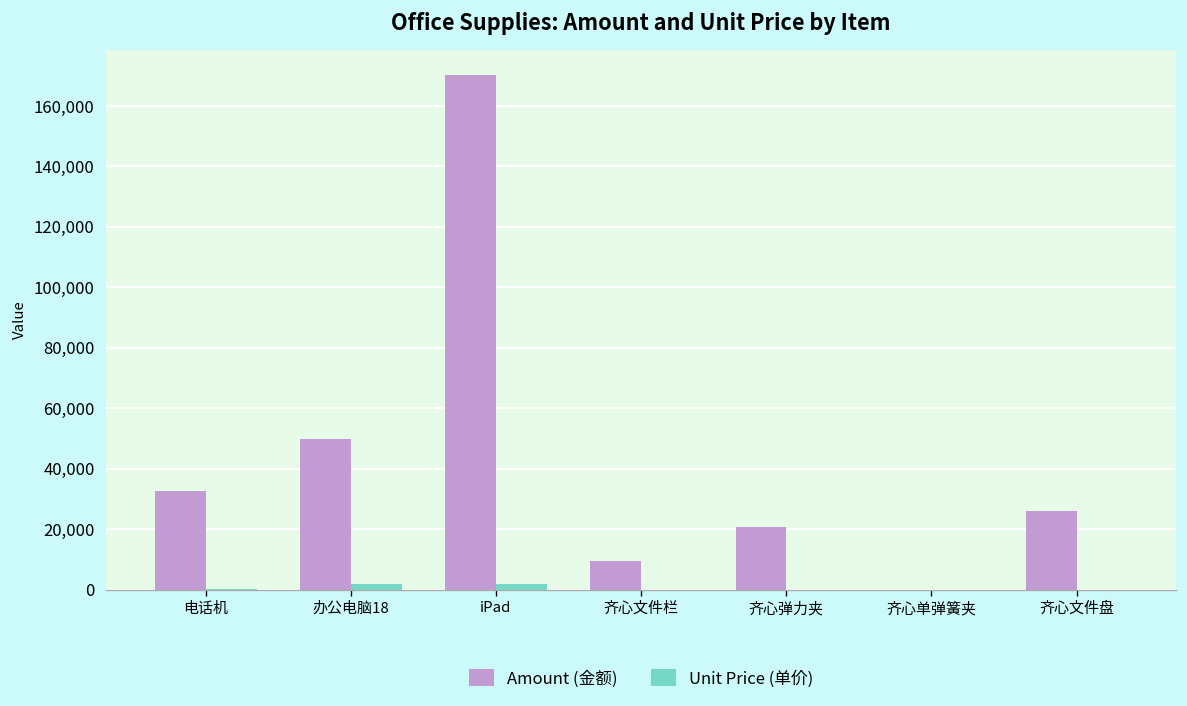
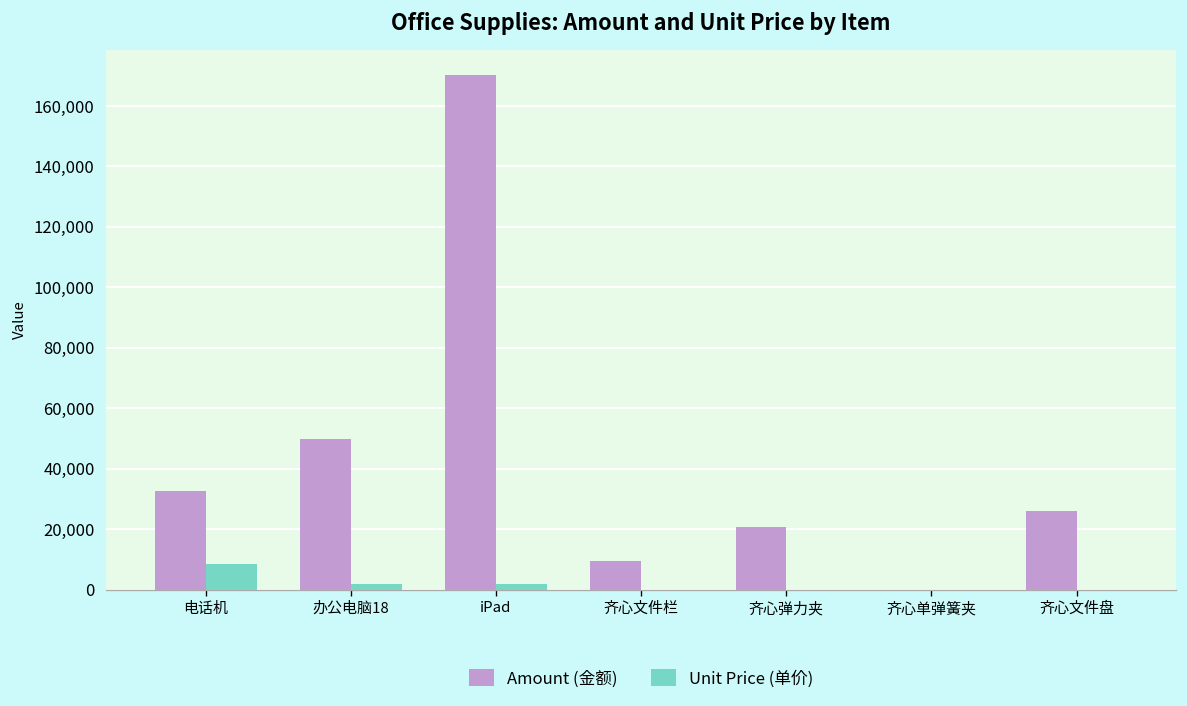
Unit Price (单价), 电话机: 0 -> 9,000
